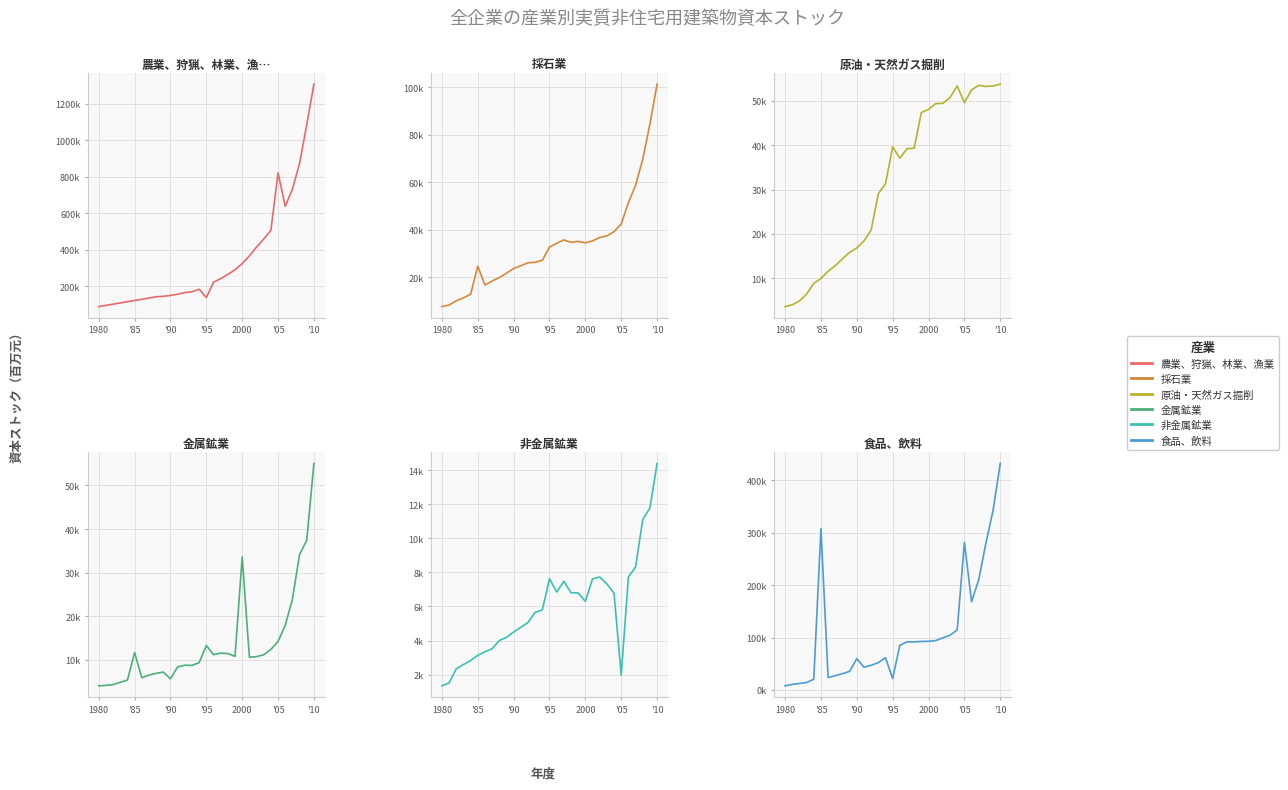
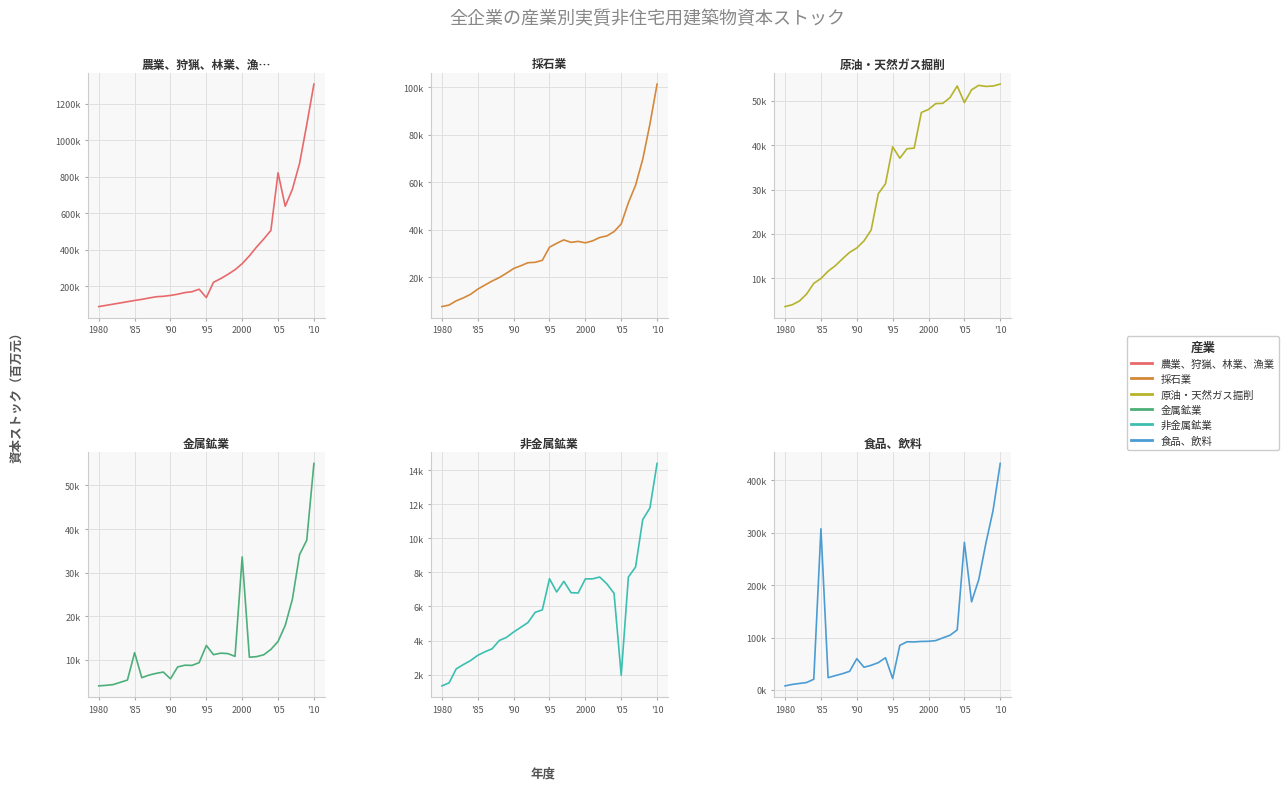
採石業, '85: 25000 -> 15000
非金属鉱業, 2000: 6300 -> 7600
